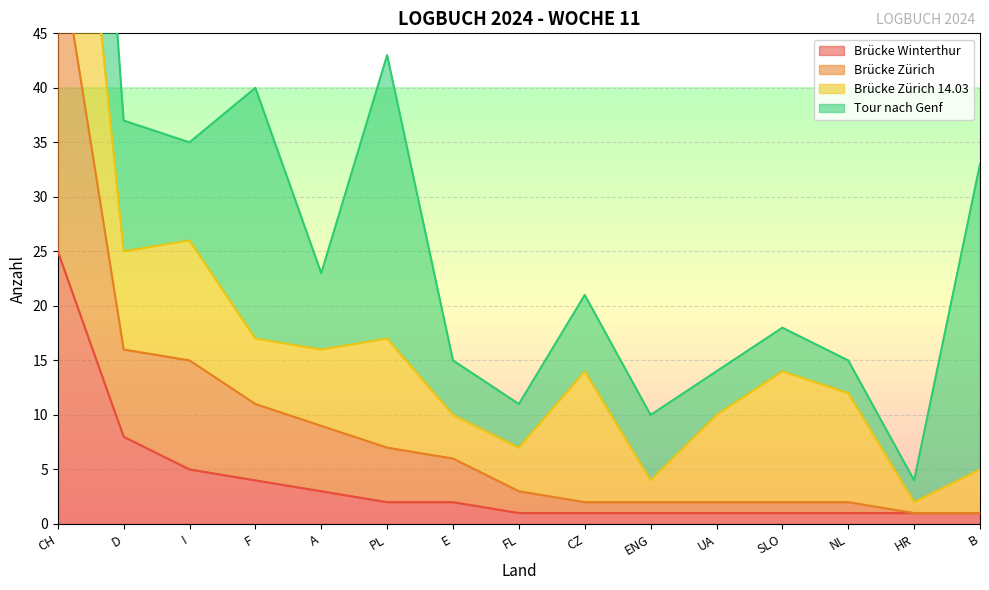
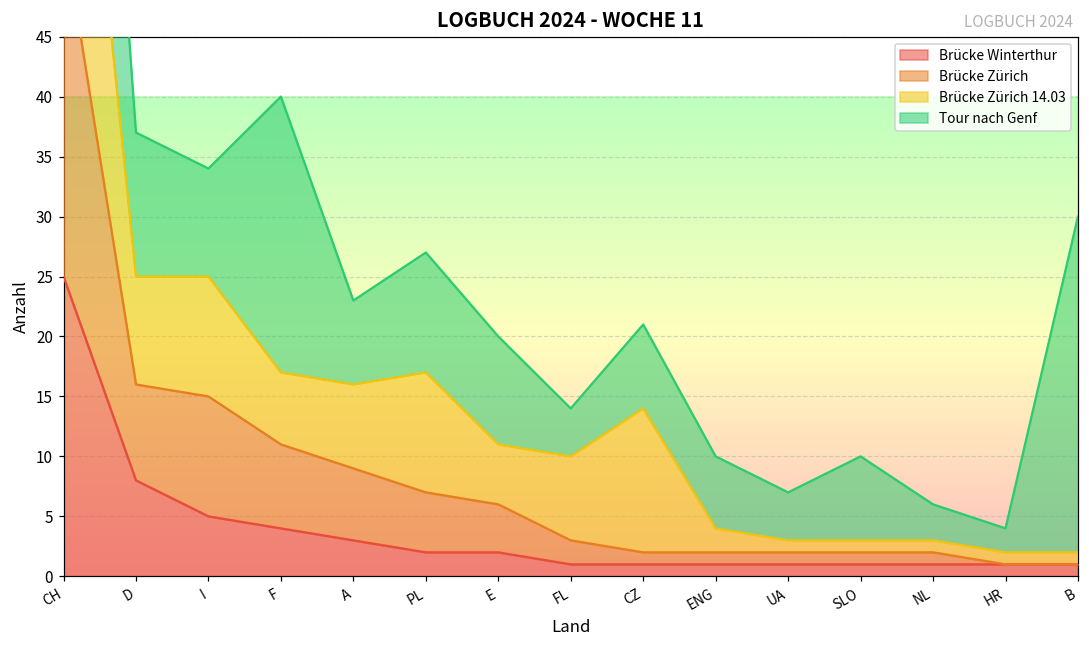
Brücke Zürich 14.03, I: 11 -> 10
Tour nach Genf, PL: 26 -> 10
Brücke Zürich 14.03, E: 4 -> 5
Tour nach Genf, E: 5 -> 9
Brücke Zürich 14.03, FL: 4 -> 7
Brücke Zürich 14.03, UA: 8 -> 1
Brücke Zürich 14.03, SLO: 12 -> 1
Tour nach Genf, SLO: 4 -> 7
Brücke Zürich 14.03, NL: 10 -> 1
Brücke Zürich 14.03, B: 4 -> 1
